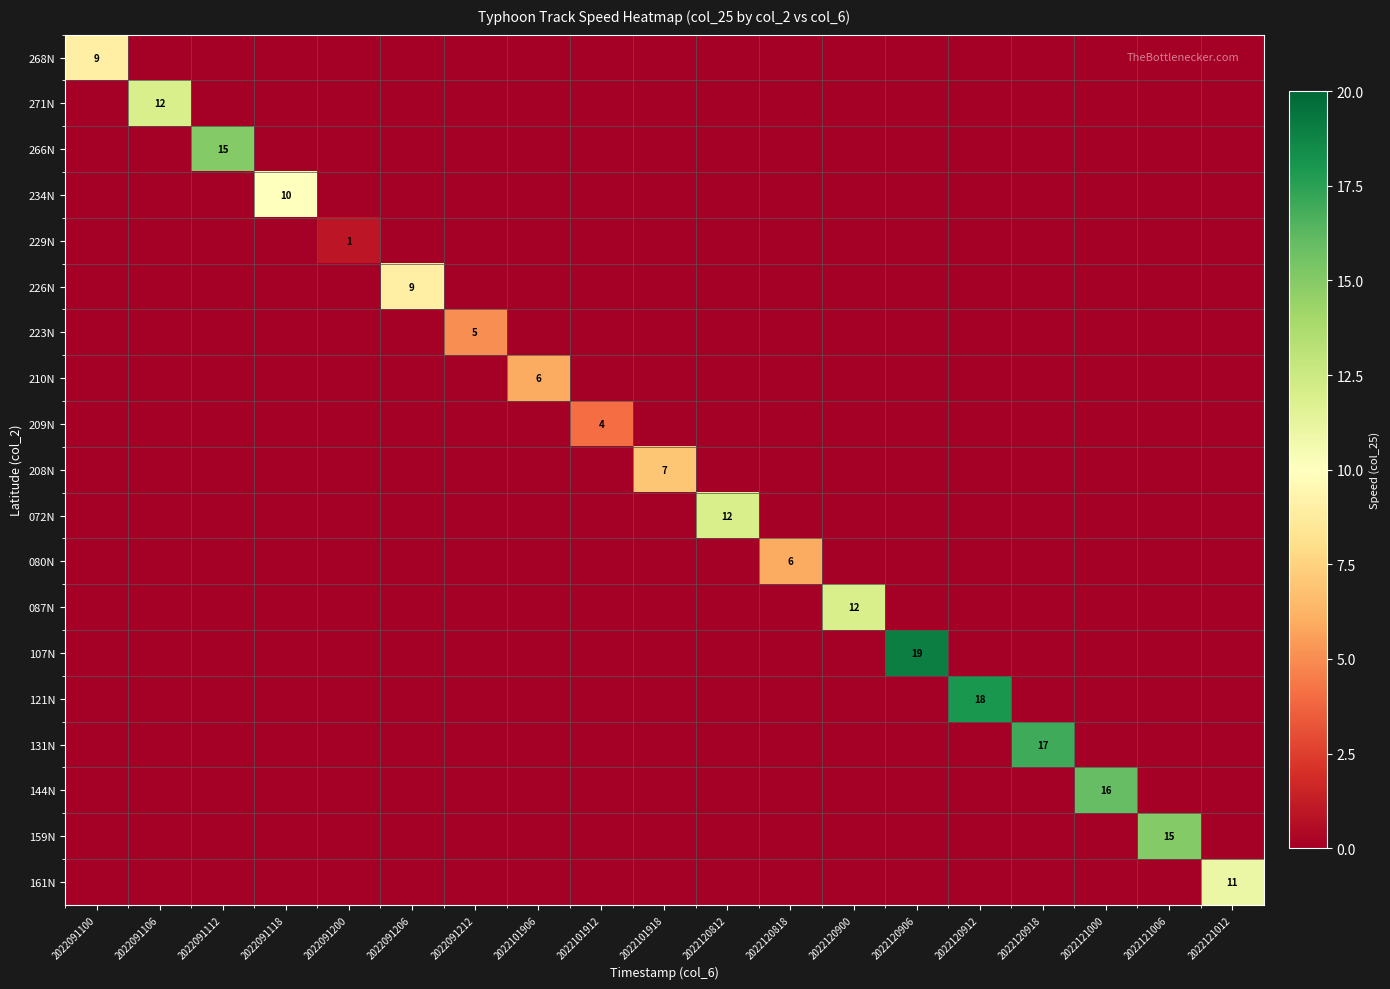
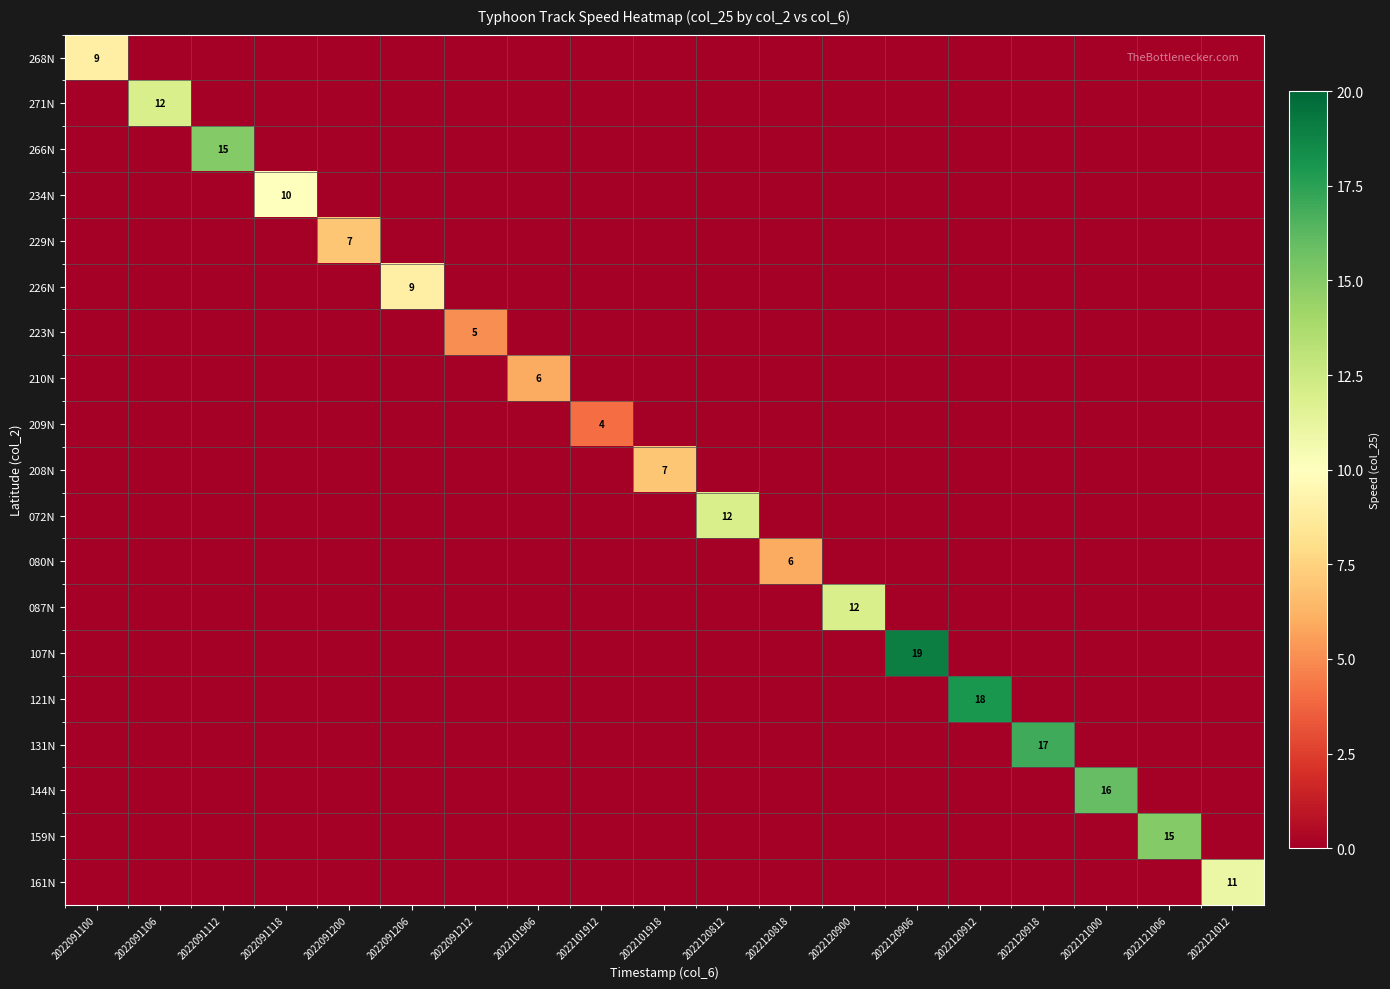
229N, 2022091200: 1 -> 7
